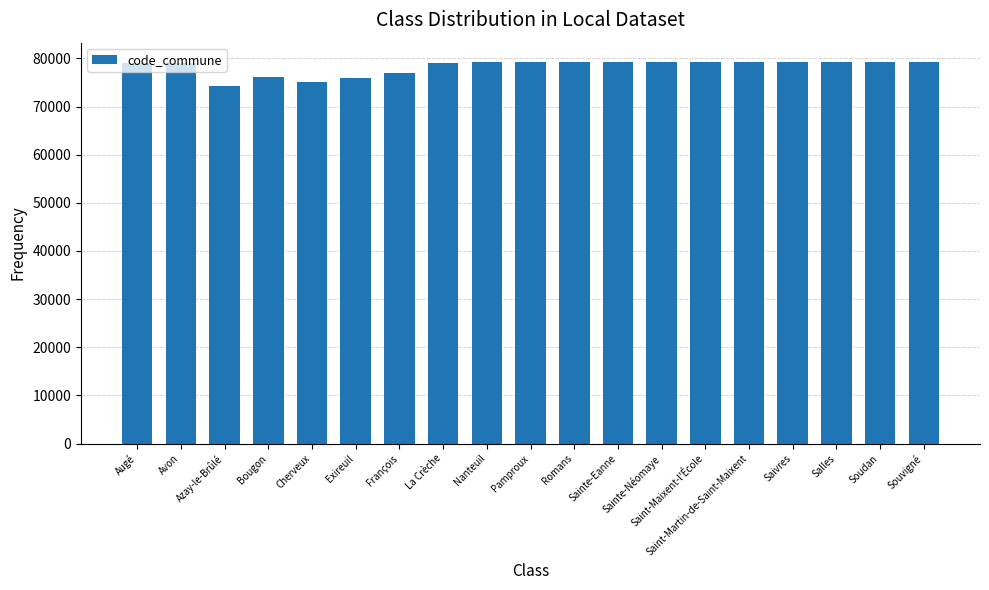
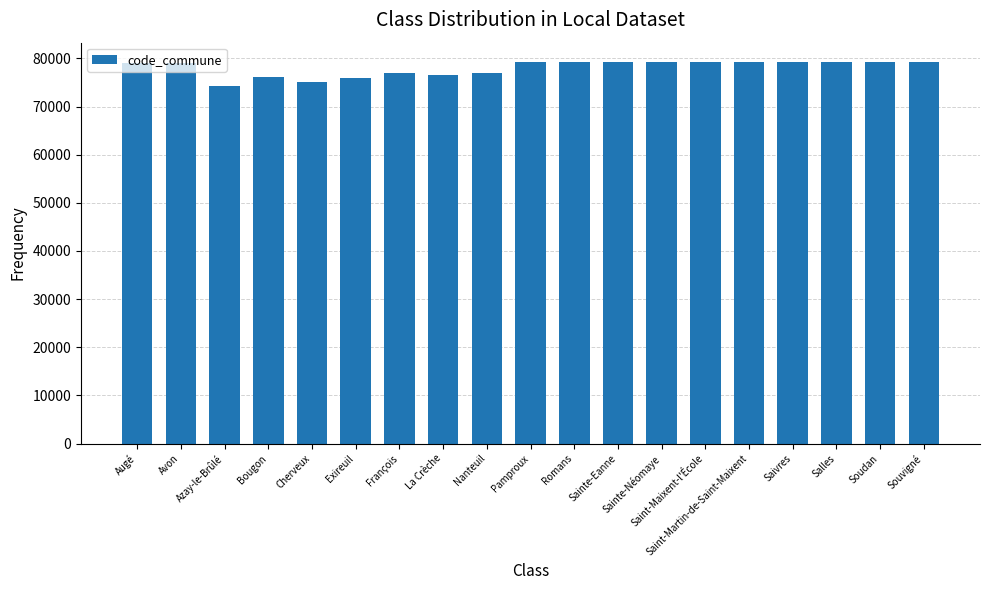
La Crèche: 79000 -> 77000
Nanteuil: 79000 -> 77000
